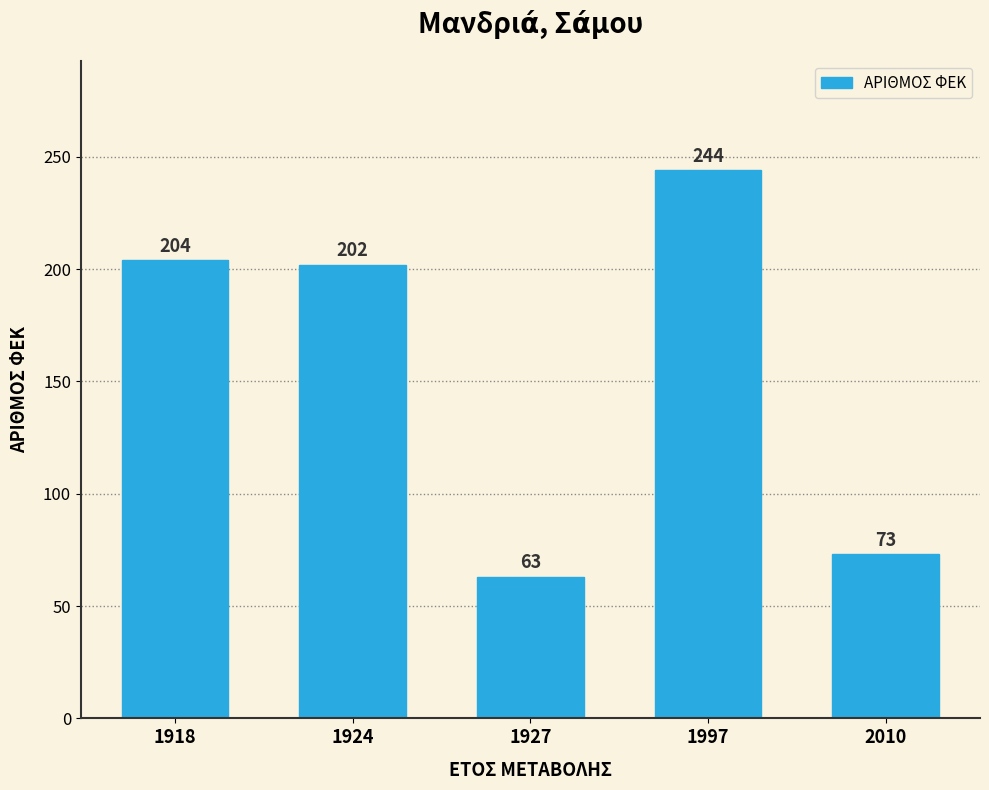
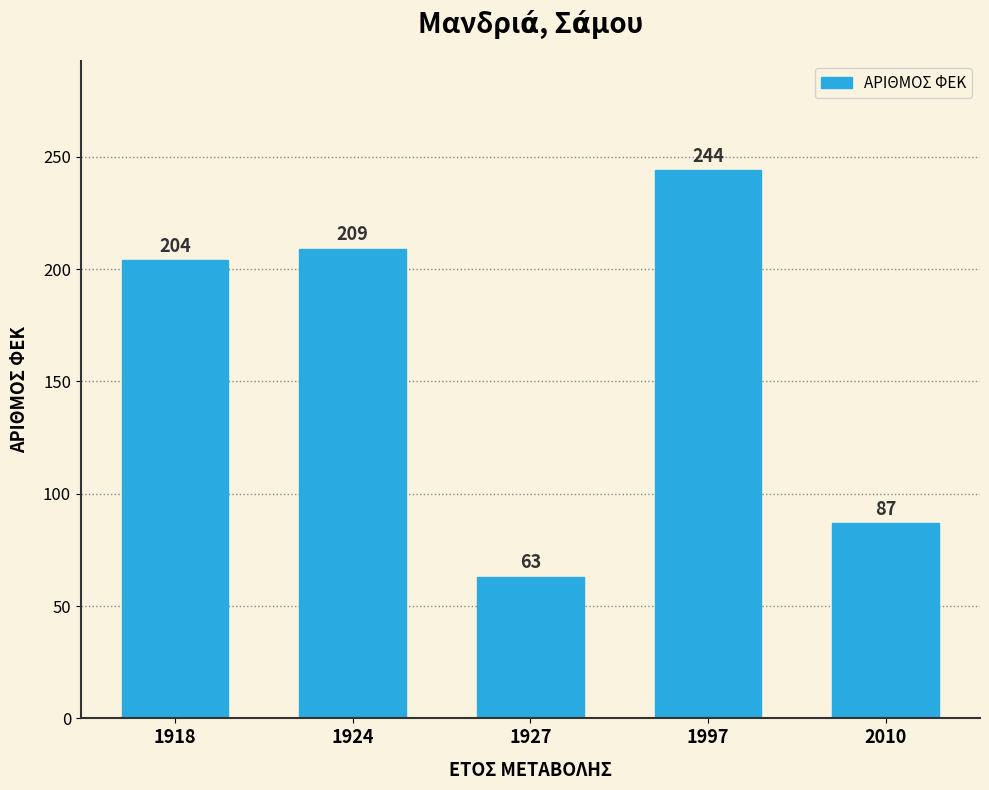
1924: 202 -> 209
2010: 73 -> 87
